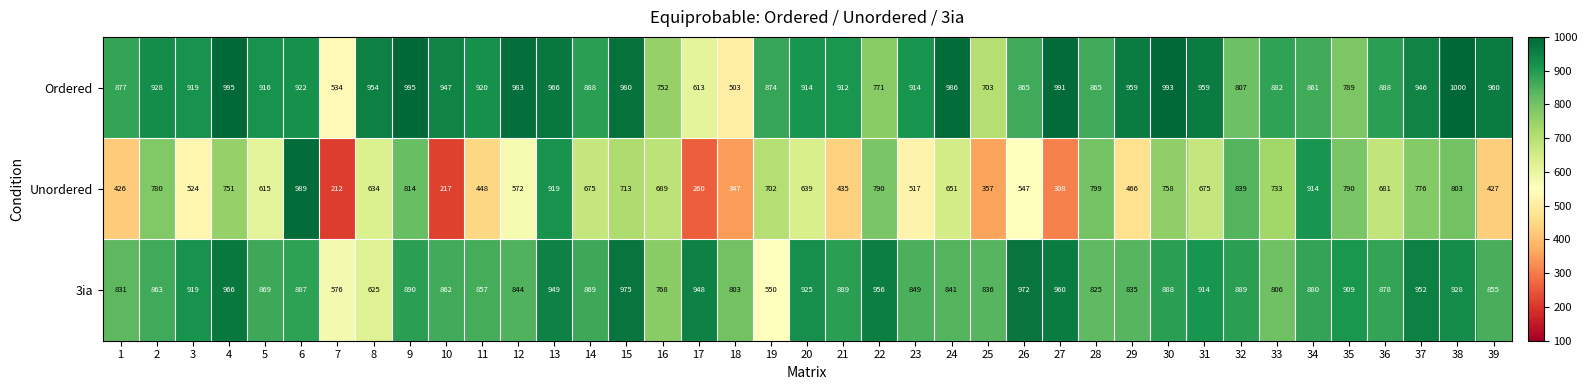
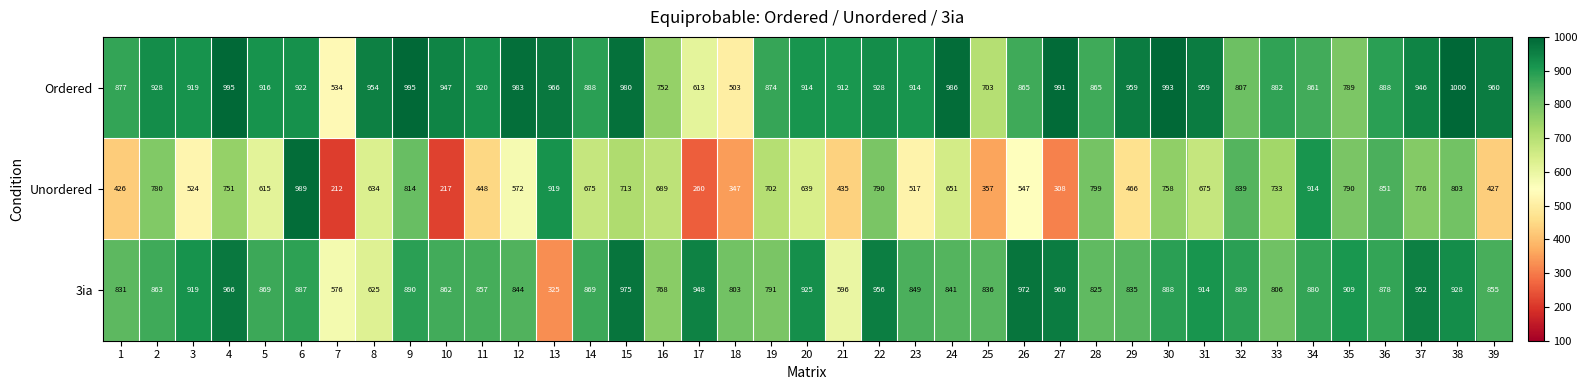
Ordered, 22: 771 -> 928
Unordered, 36: 681 -> 851
3ia, 13: 949 -> 325
3ia, 19: 550 -> 791
3ia, 21: 889 -> 596
